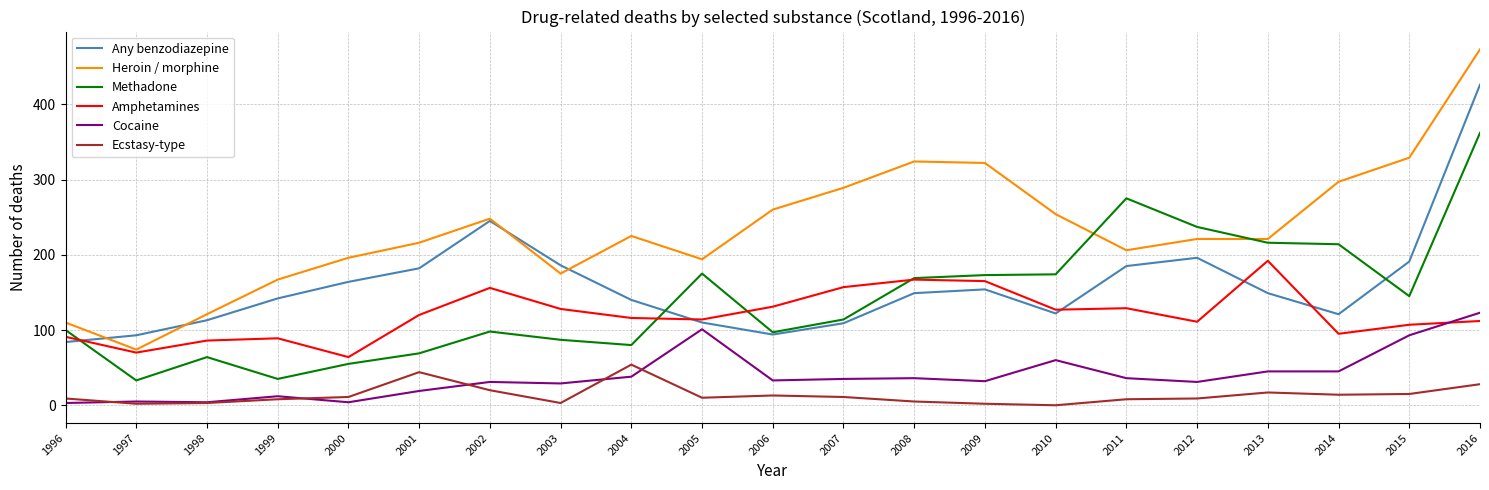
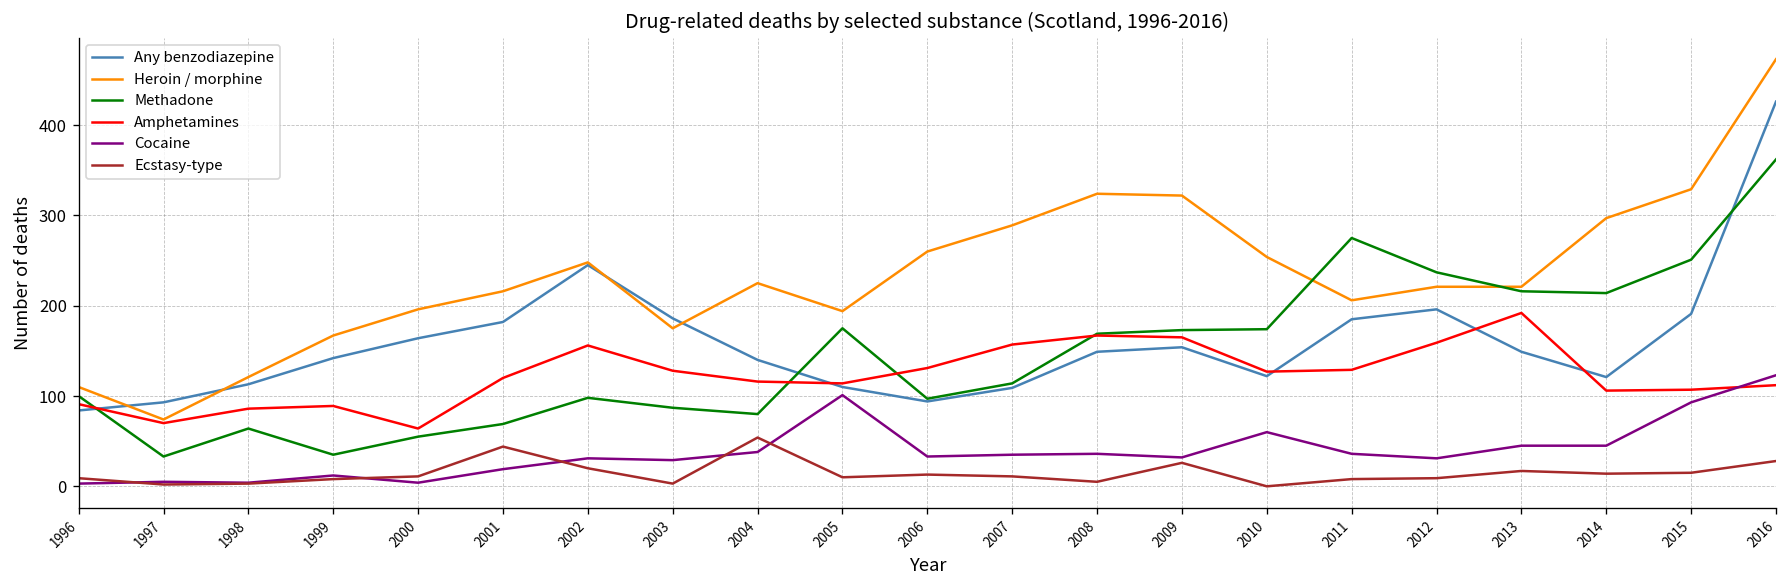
Ecstasy-type, 2009: 0 -> 30
Amphetamines, 2012: 110 -> 160
Amphetamines, 2014: 100 -> 110
Methadone, 2015: 150 -> 250
